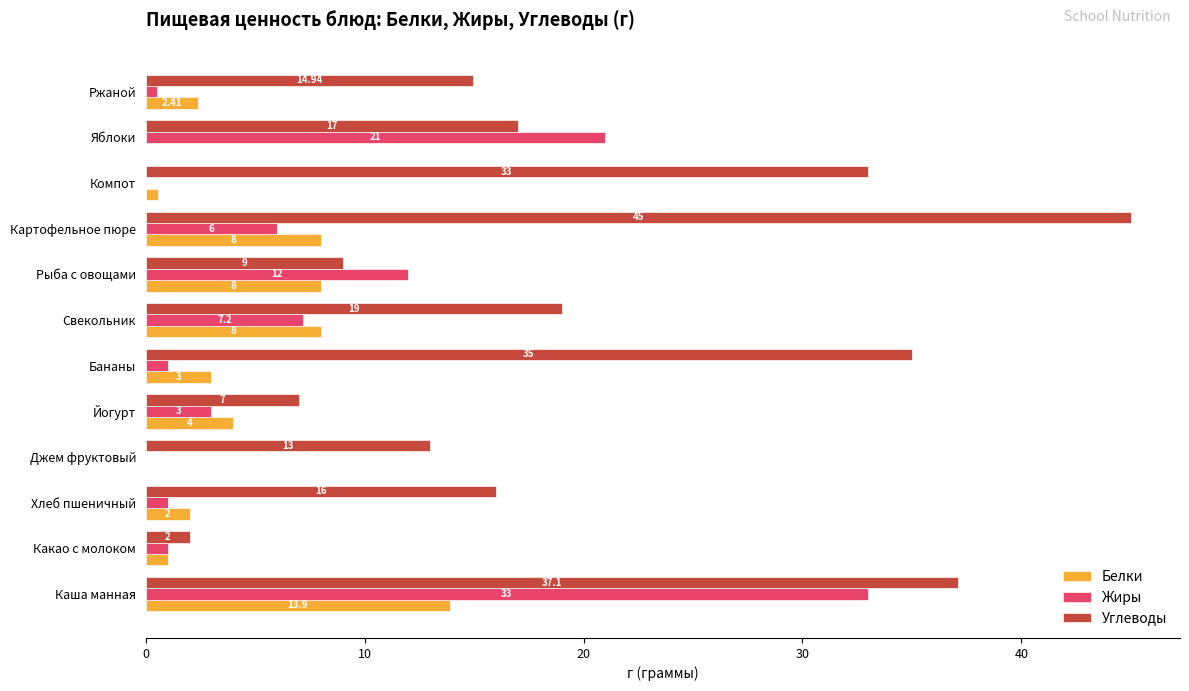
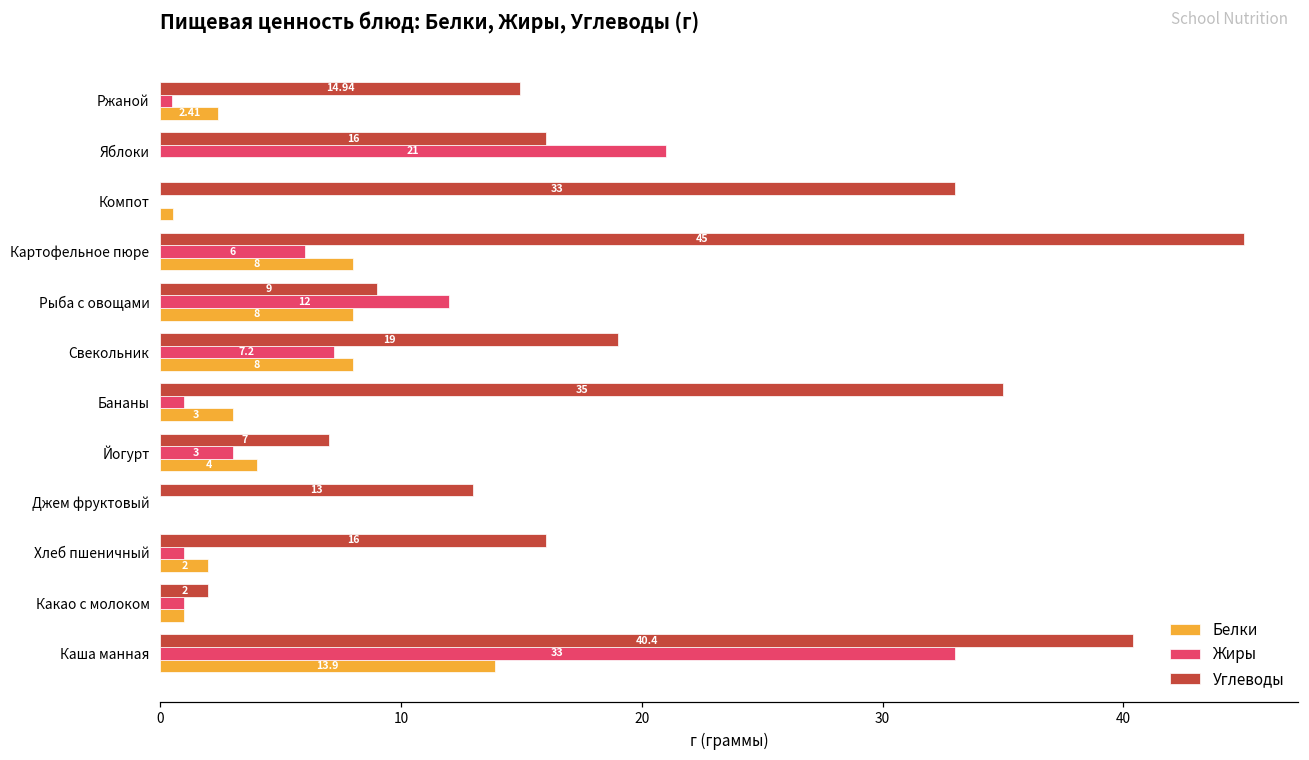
Углеводы, Яблоки: 17 -> 16
Углеводы, Каша манная: 37.1 -> 40.4
